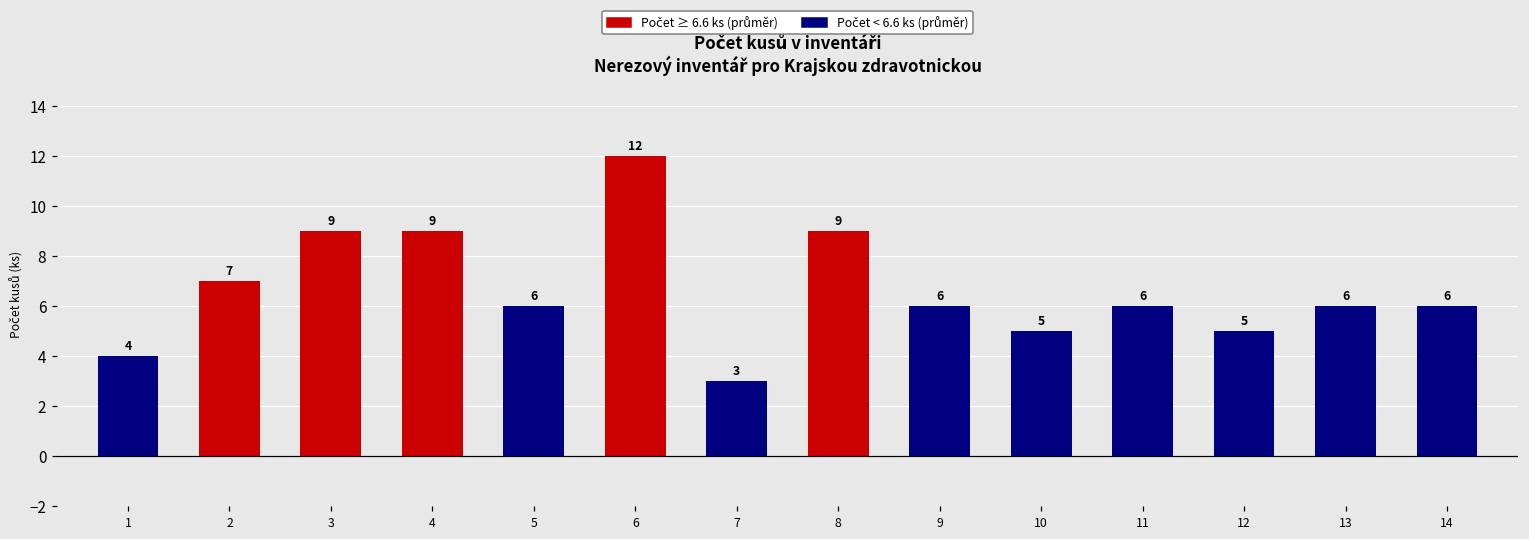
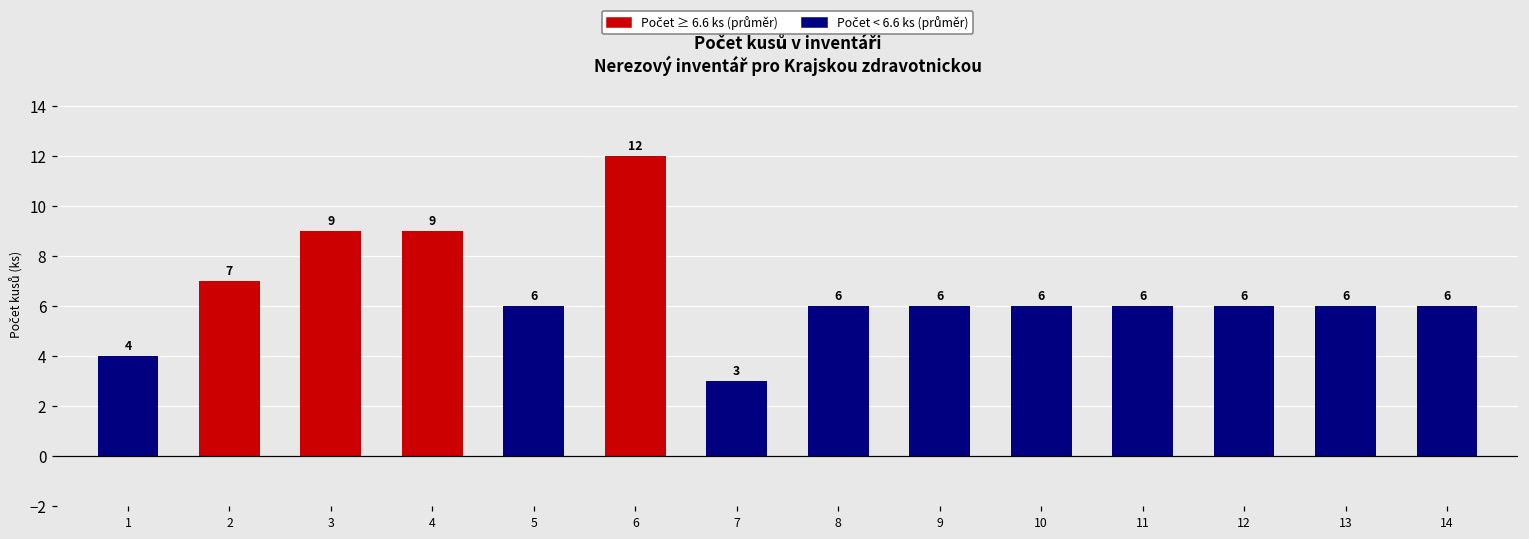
8: 9 -> 6
10: 5 -> 6
12: 5 -> 6
